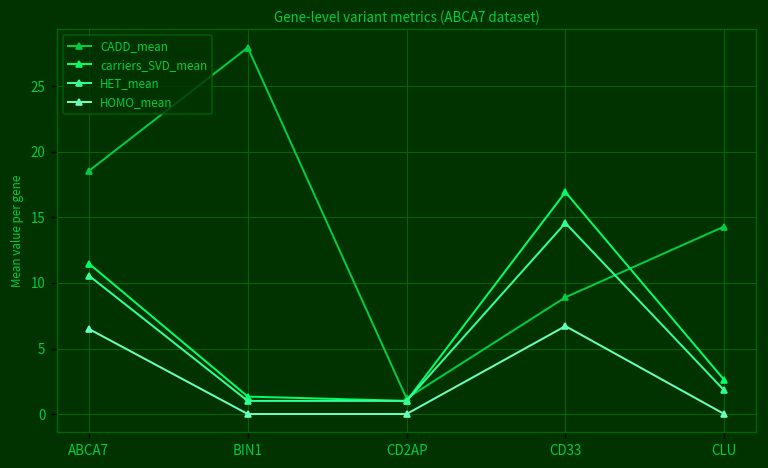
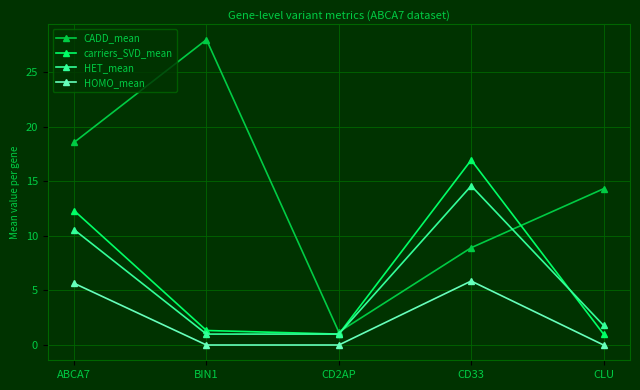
carriers_SVD_mean, ABCA7: 11.5 -> 12.3
HOMO_mean, ABCA7: 6.5 -> 5.7
HOMO_mean, CD33: 6.7 -> 5.9
carriers_SVD_mean, CLU: 2.6 -> 1.0
